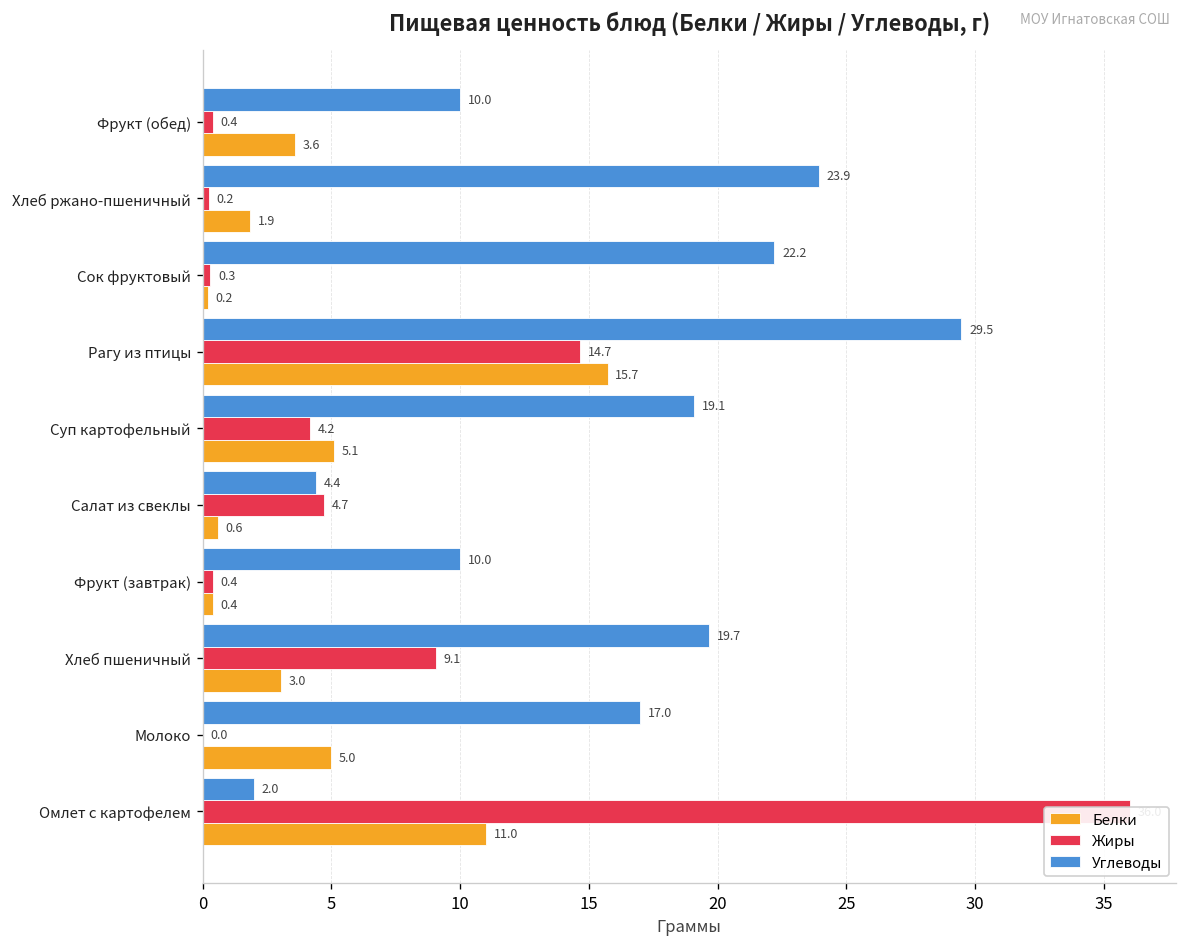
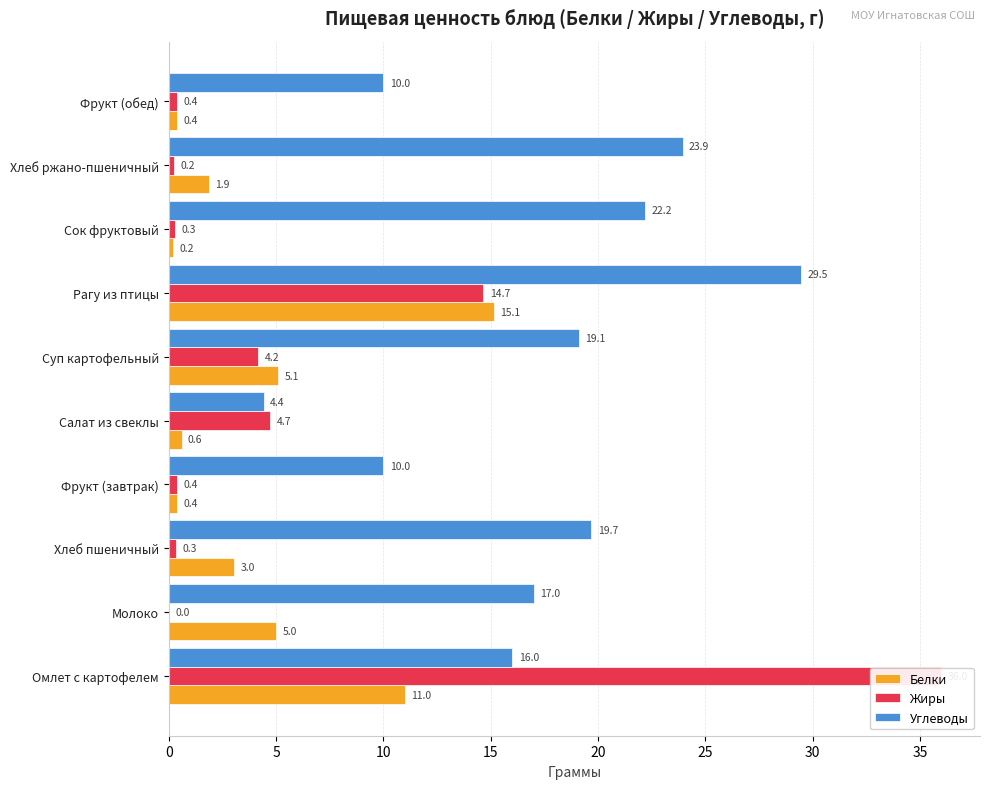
Белки, Фрукт (обед): 3.6 -> 0.4
Белки, Рагу из птицы: 15.7 -> 15.1
Жиры, Хлеб пшеничный: 9.1 -> 0.3
Углеводы, Омлет с картофелем: 2.0 -> 16.0
